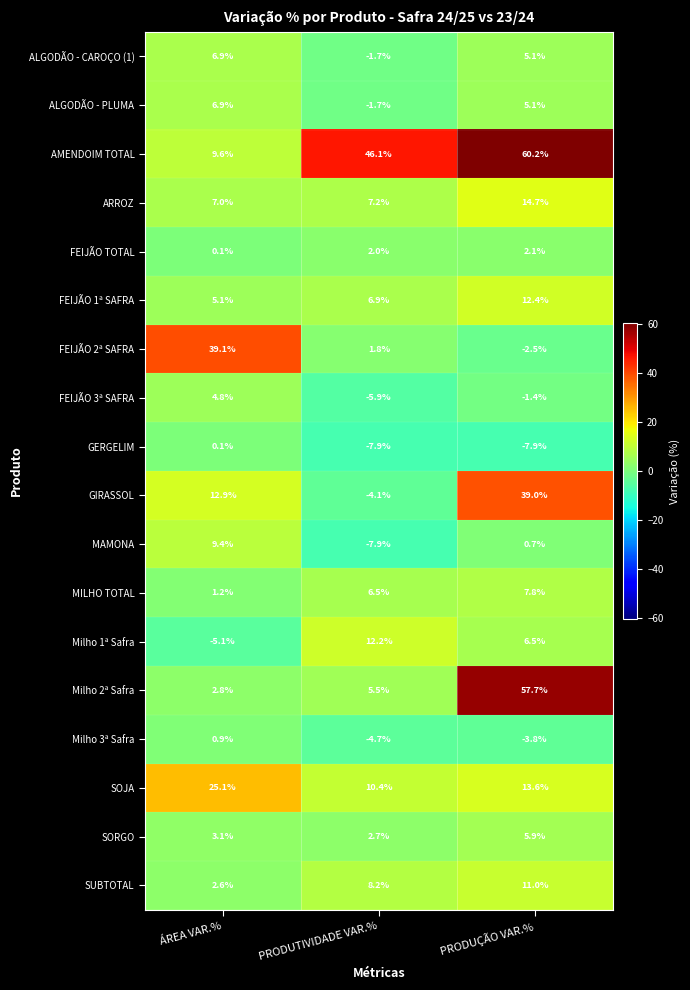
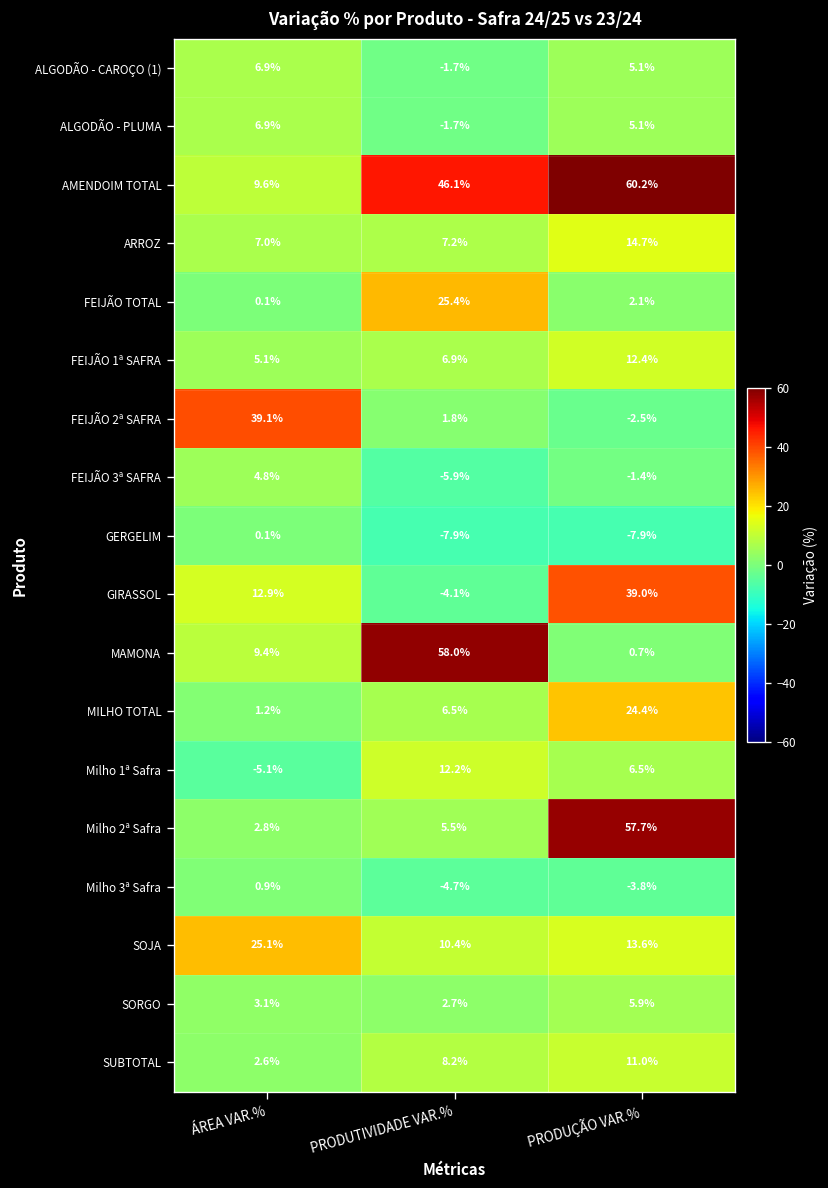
FEIJÃO TOTAL, PRODUTIVIDADE VAR.%: 2.0% -> 25.4%
MAMONA, PRODUTIVIDADE VAR.%: -7.9% -> 58.0%
MILHO TOTAL, PRODUÇÃO VAR.%: 7.8% -> 24.4%
